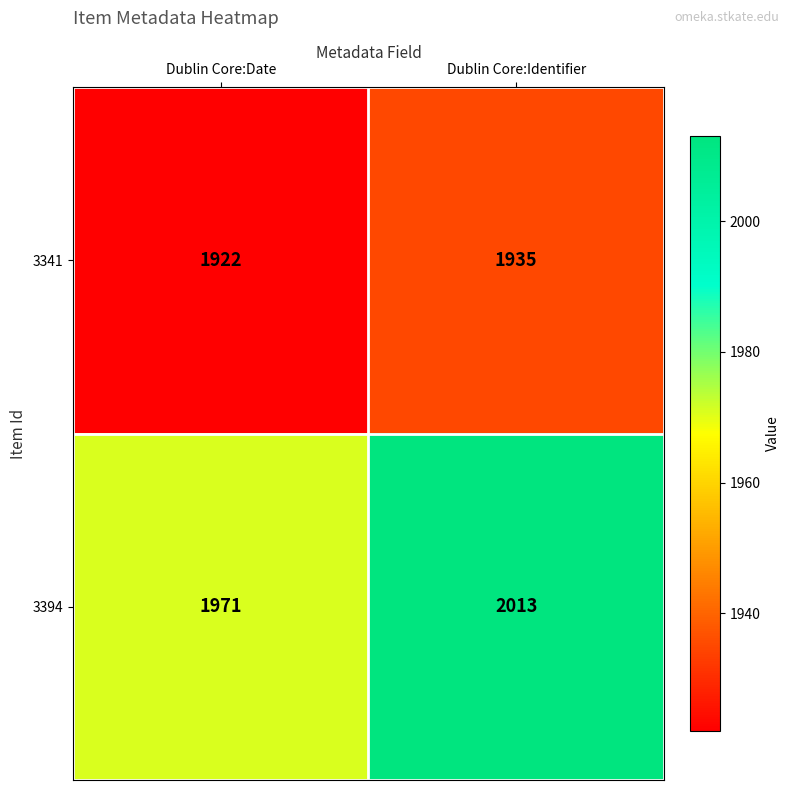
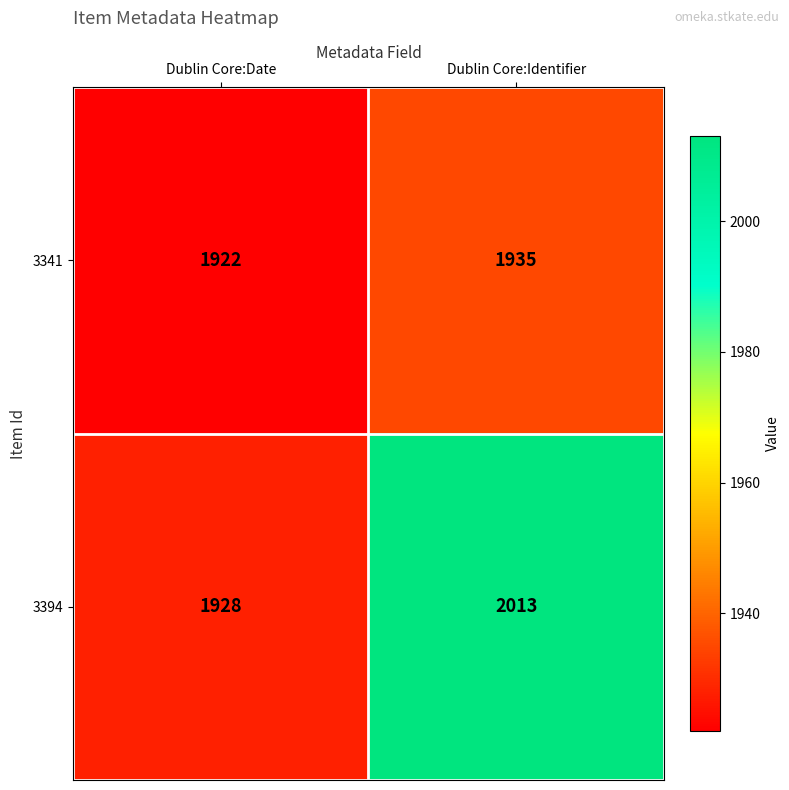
3394, Dublin Core:Date: 1971 -> 1928
